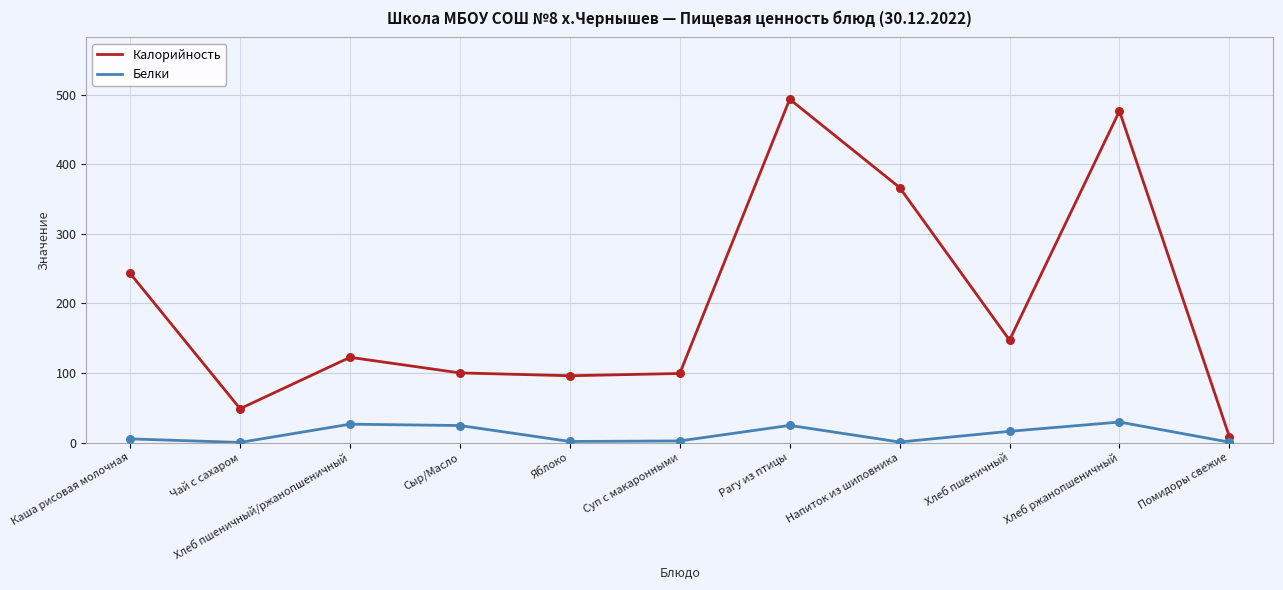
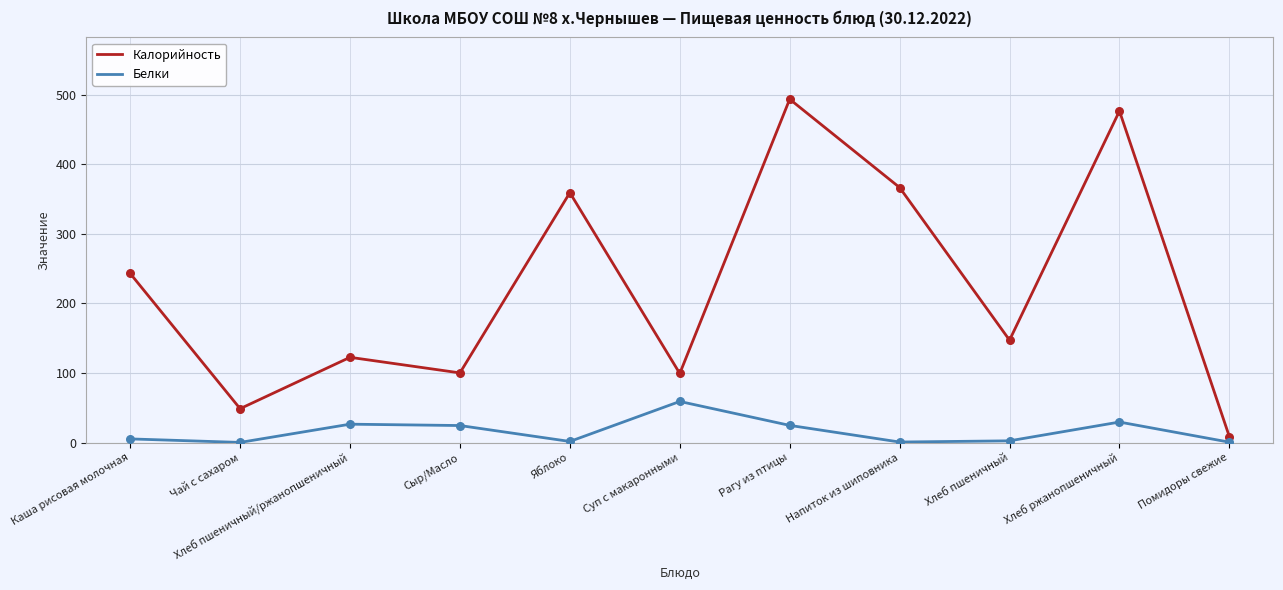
Калорийность, Яблоко: 100 -> 360
Белки, Суп с макаронными: 0 -> 60
Белки, Хлеб пшеничный: 20 -> 0
